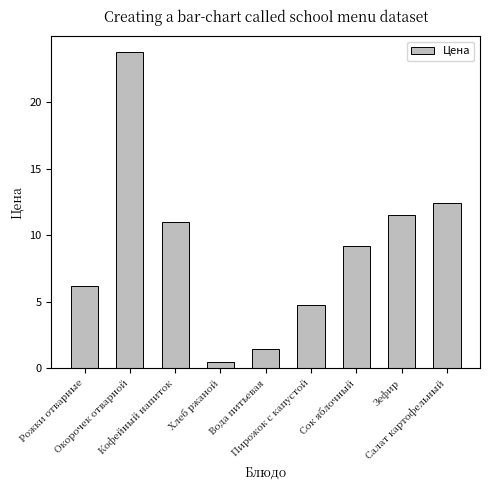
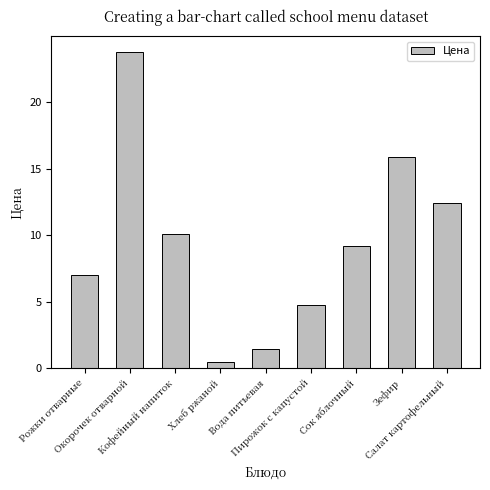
Рожки отварные: 6.2 -> 7.0
Кофейный напиток: 11.0 -> 10.1
Зефир: 11.5 -> 15.9
